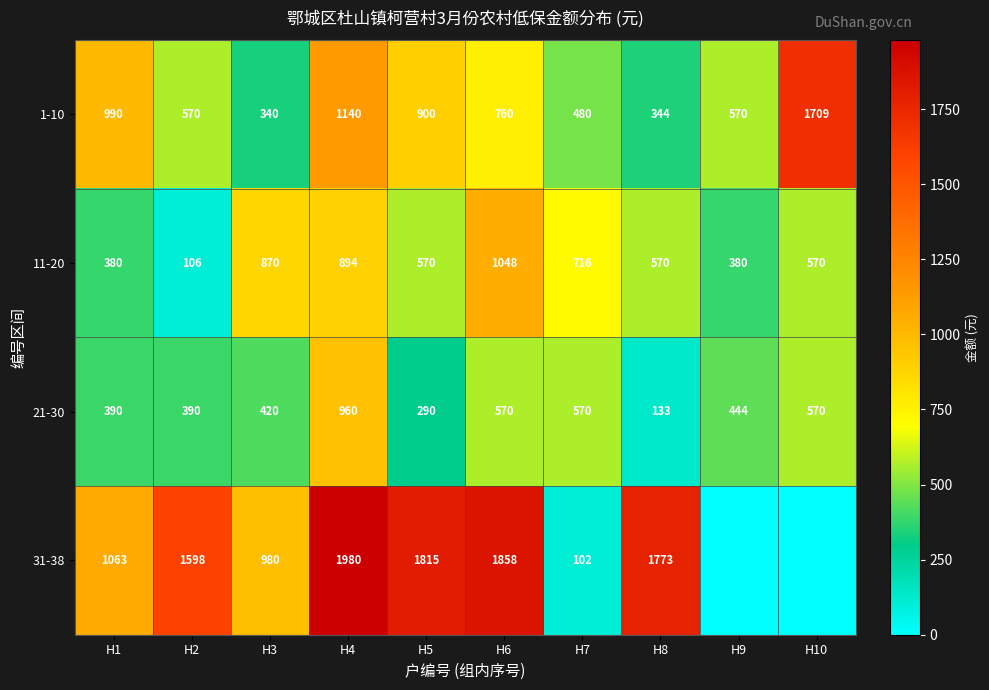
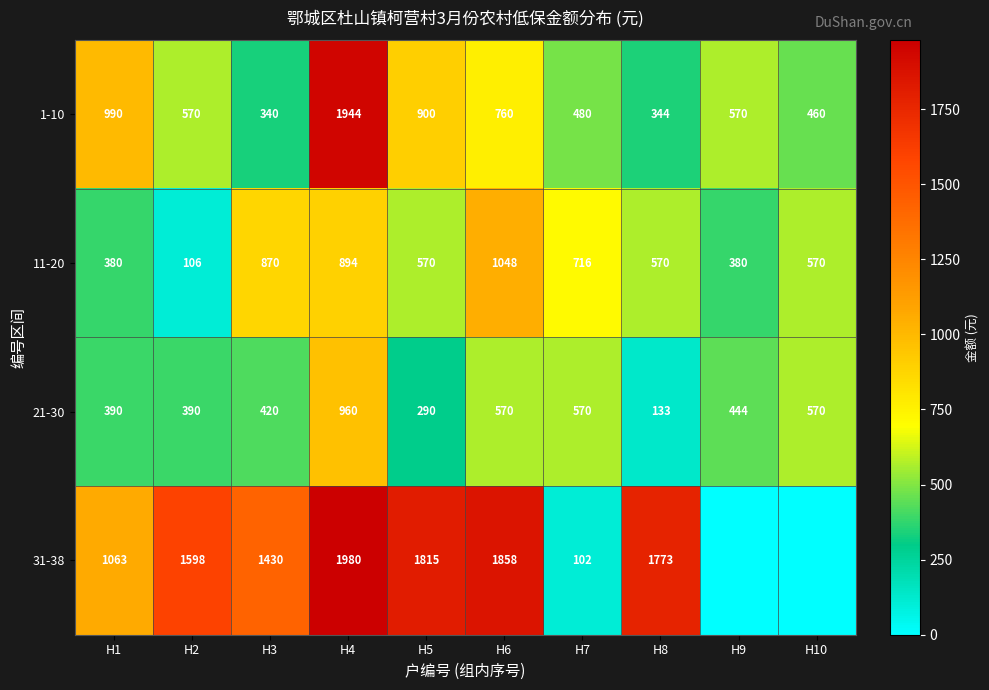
1-10, H4: 1140 -> 1944
1-10, H10: 1709 -> 460
31-38, H3: 980 -> 1430
